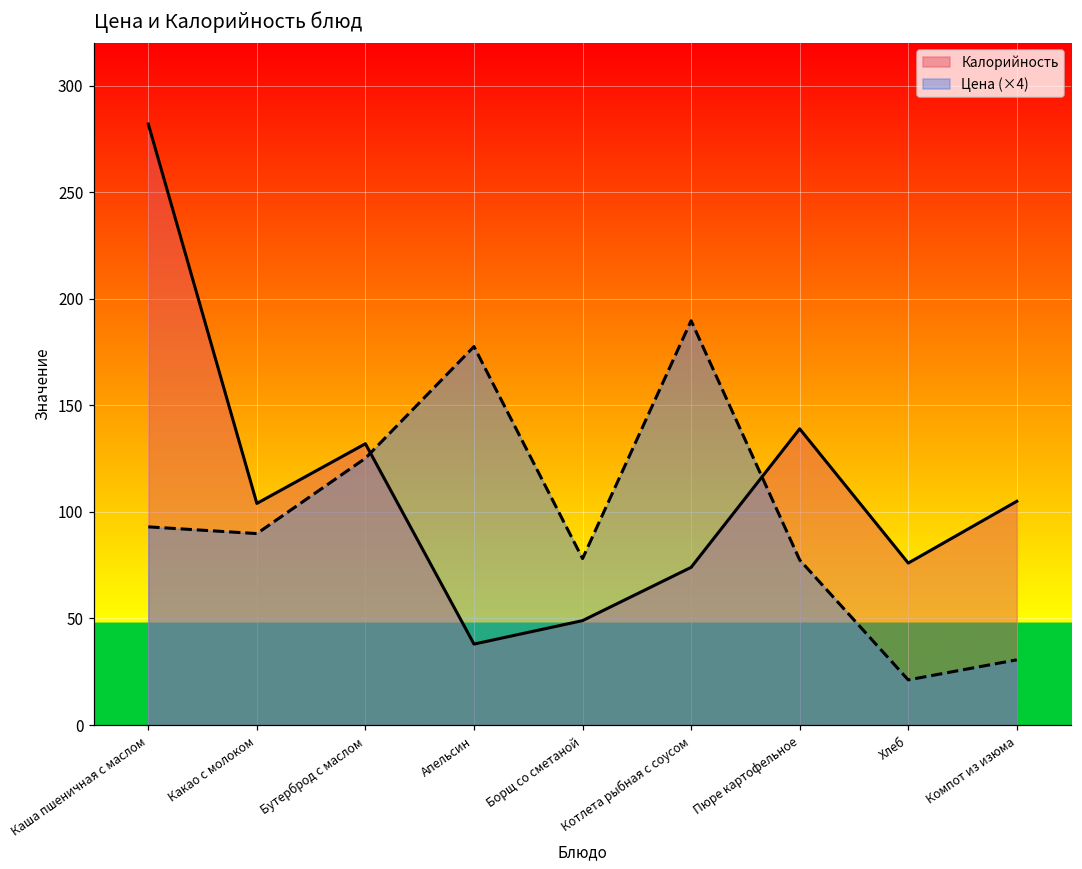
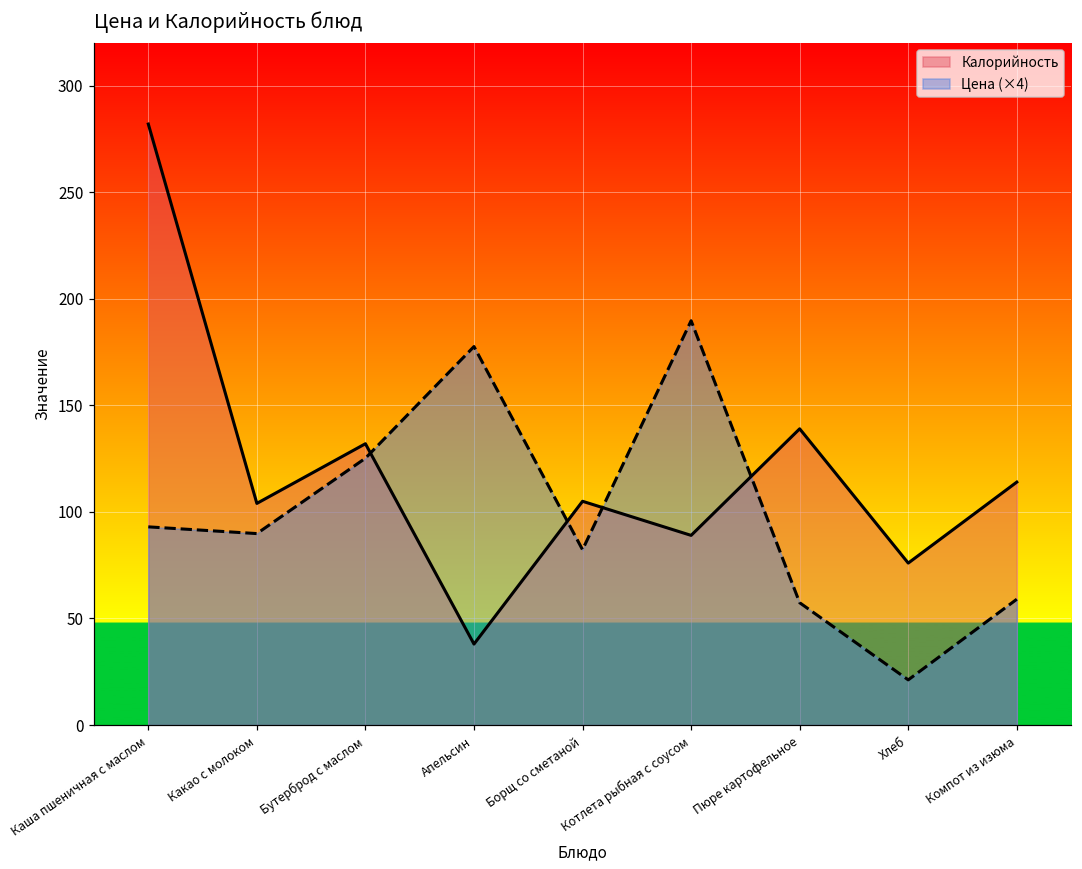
Калорийность, Борщ со сметаной: 49 -> 105
Цена (×4), Борщ со сметаной: 78 -> 82
Калорийность, Котлета рыбная с соусом: 74 -> 89
Цена (×4), Пюре картофельное: 77 -> 57
Калорийность, Компот из изюма: 105 -> 114
Цена (×4), Компот из изюма: 31 -> 59
